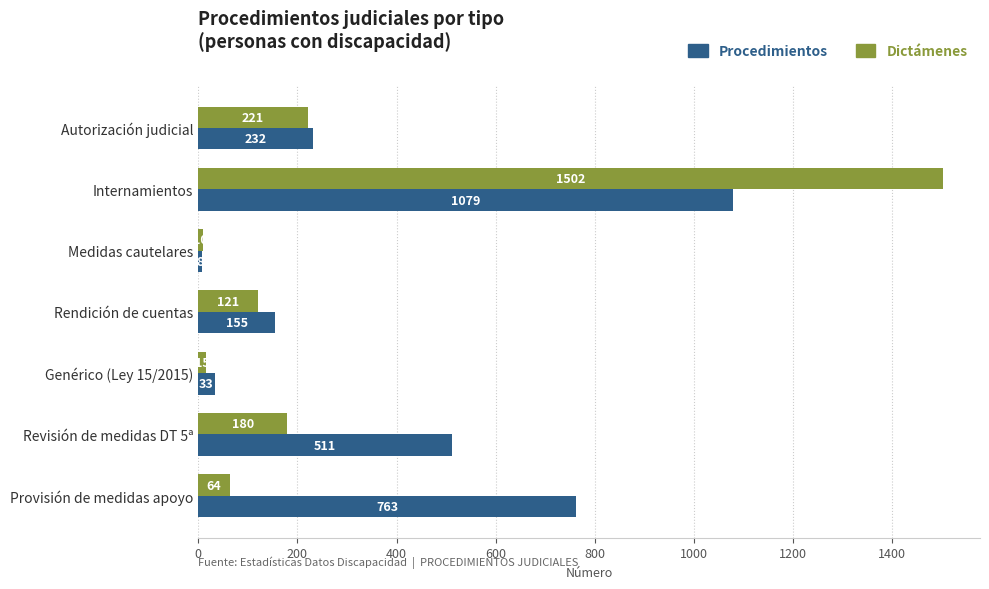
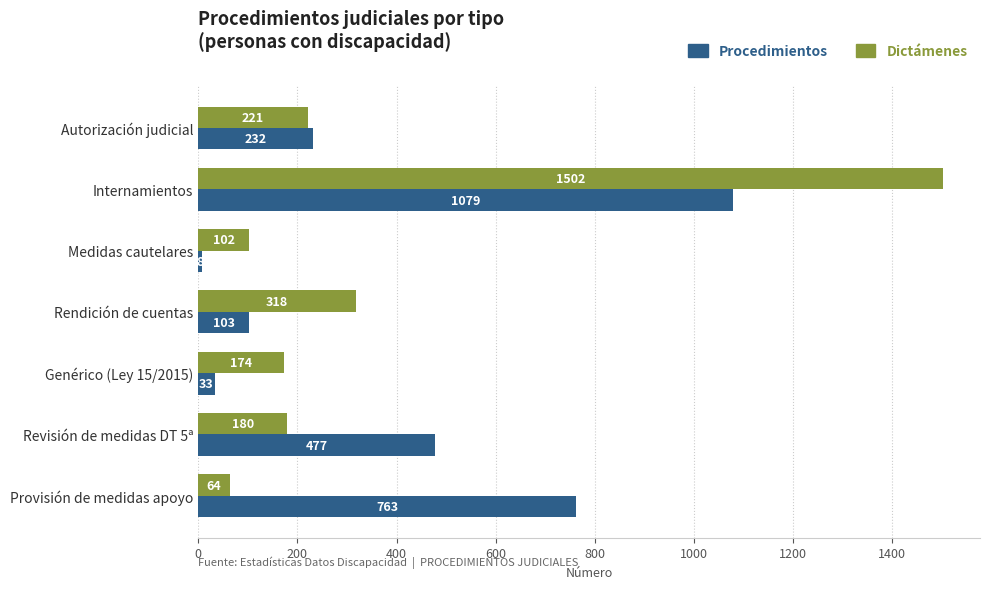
Dictámenes, Medidas cautelares: 10 -> 100
Dictámenes, Rendición de cuentas: 121 -> 318
Procedimientos, Rendición de cuentas: 155 -> 103
Dictámenes, Genérico (Ley 15/2015): 20 -> 170
Procedimientos, Revisión de medidas DT 5ª: 511 -> 477
